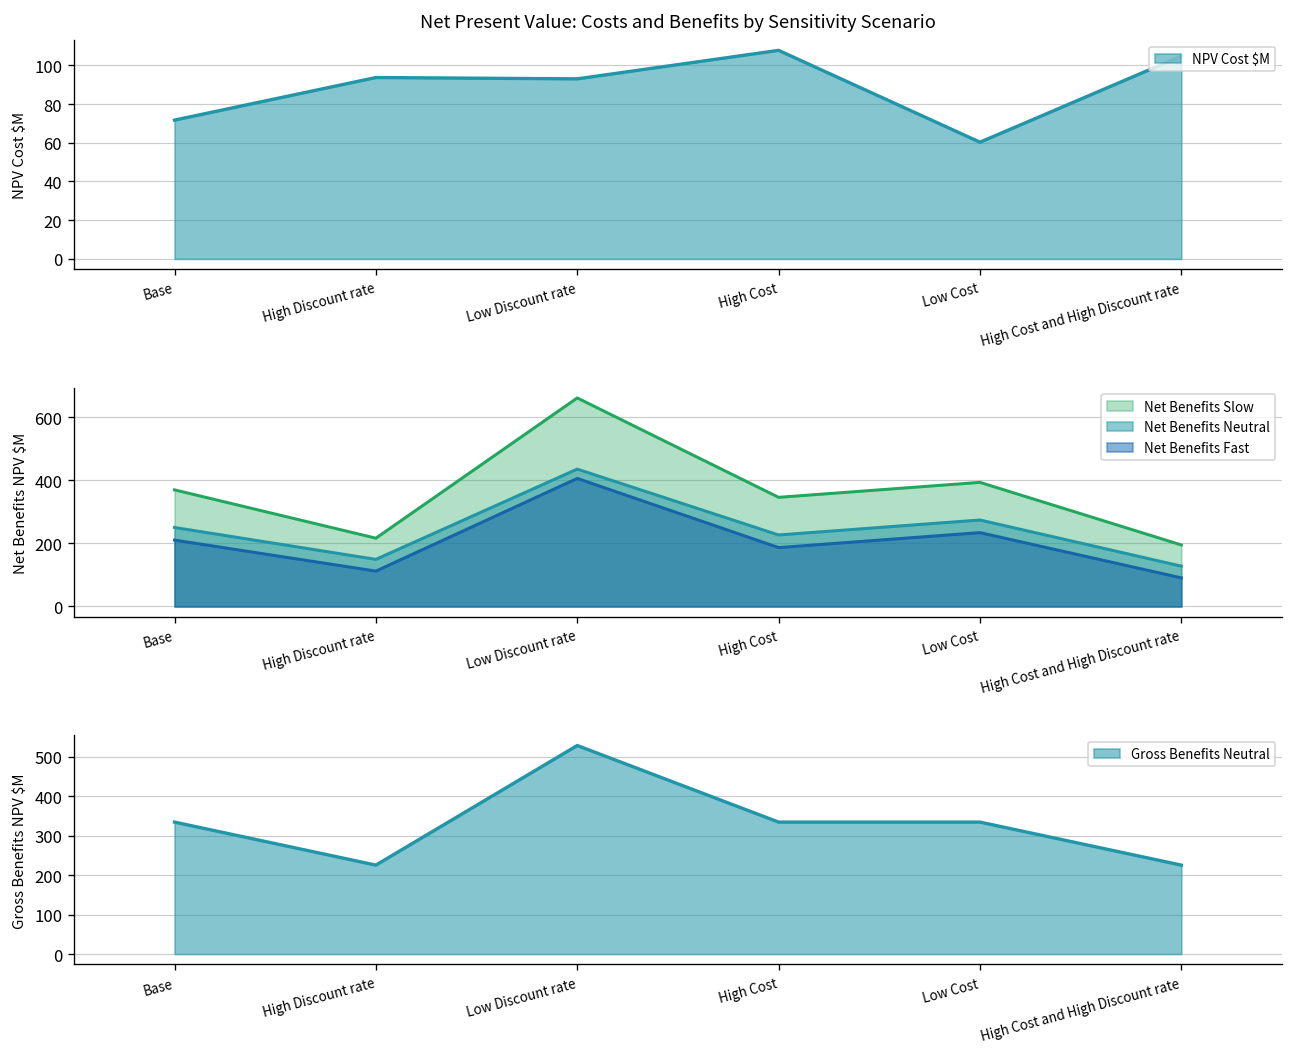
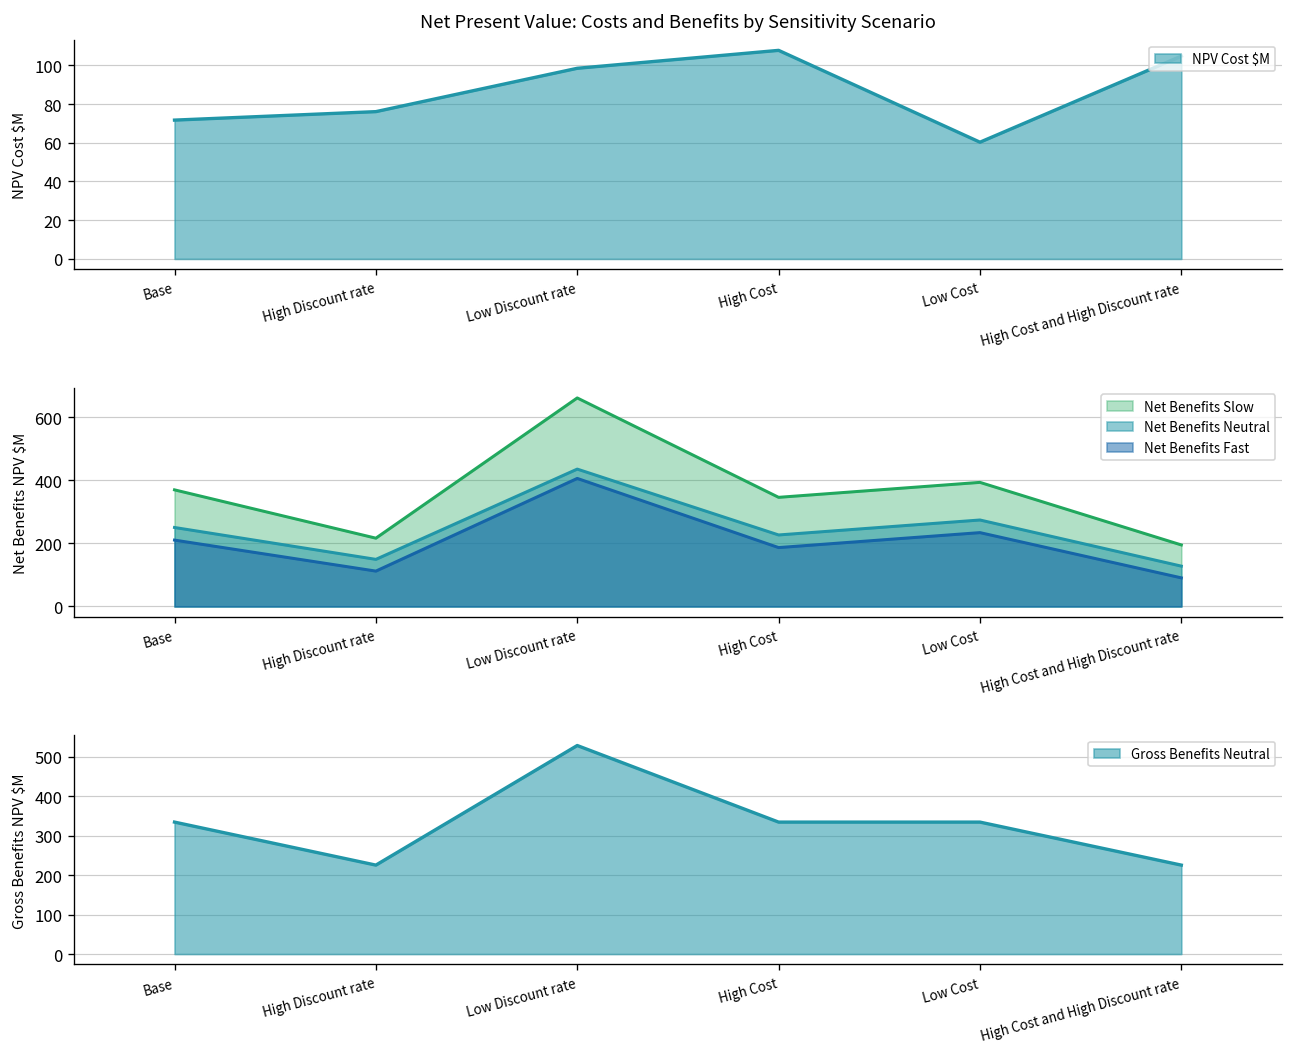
Net Present Value: Costs and Benefits by Sensitivity Scenario, High Discount rate: 94 -> 76
Net Present Value: Costs and Benefits by Sensitivity Scenario, Low Discount rate: 93 -> 98
